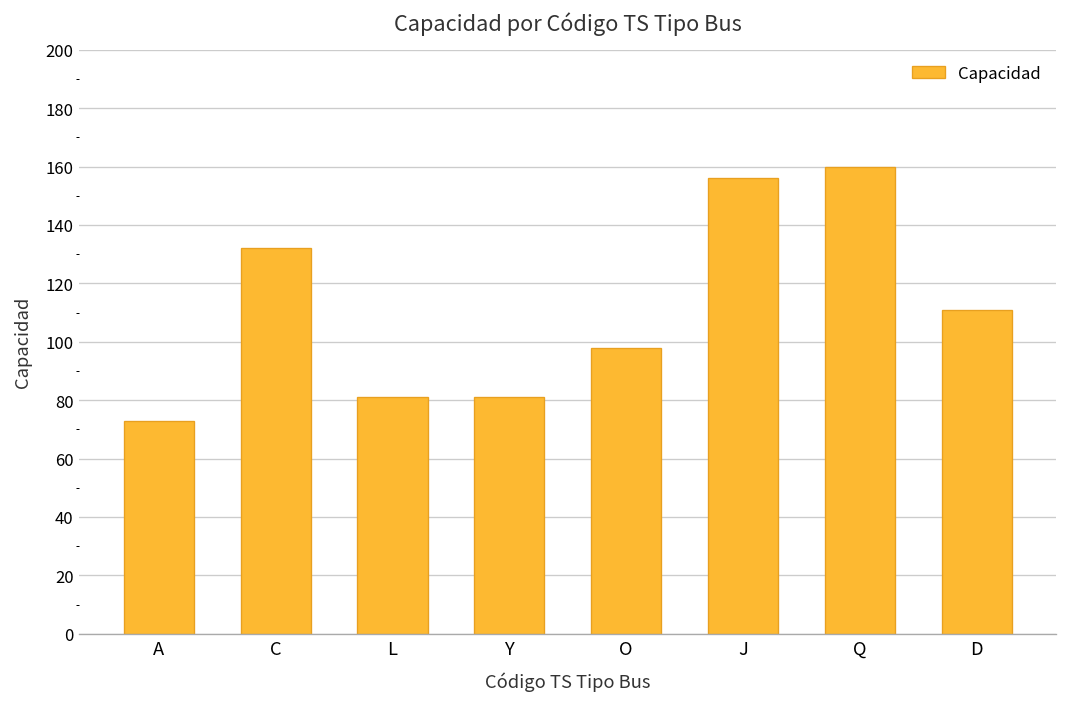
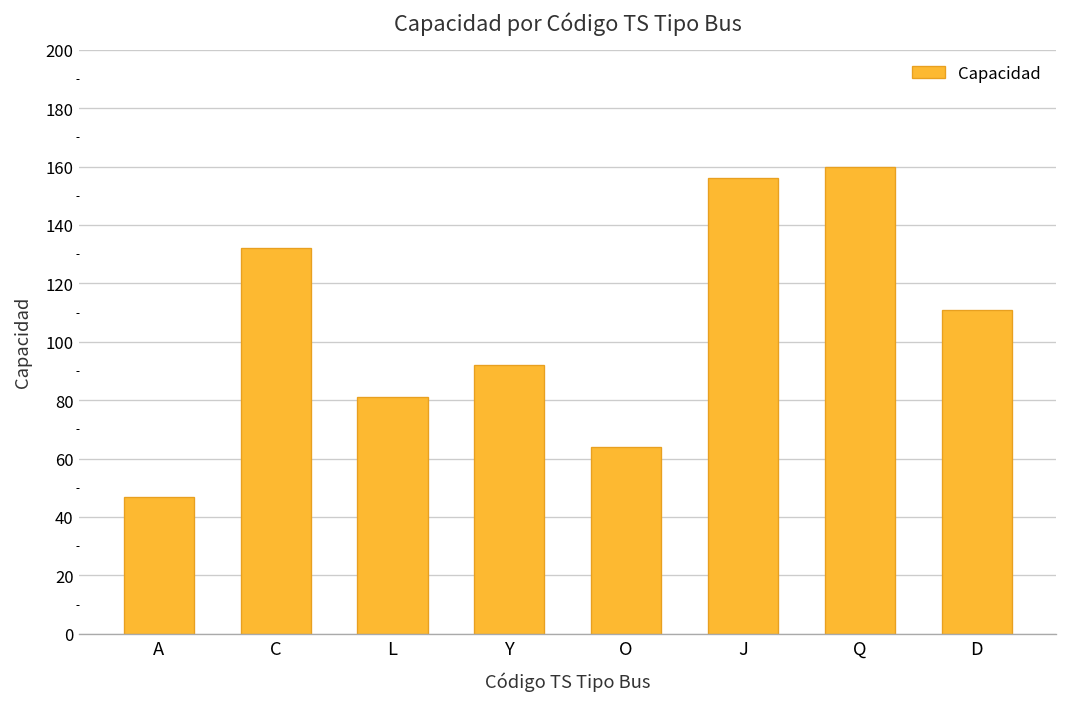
A: 73 -> 47
Y: 81 -> 92
O: 98 -> 64
